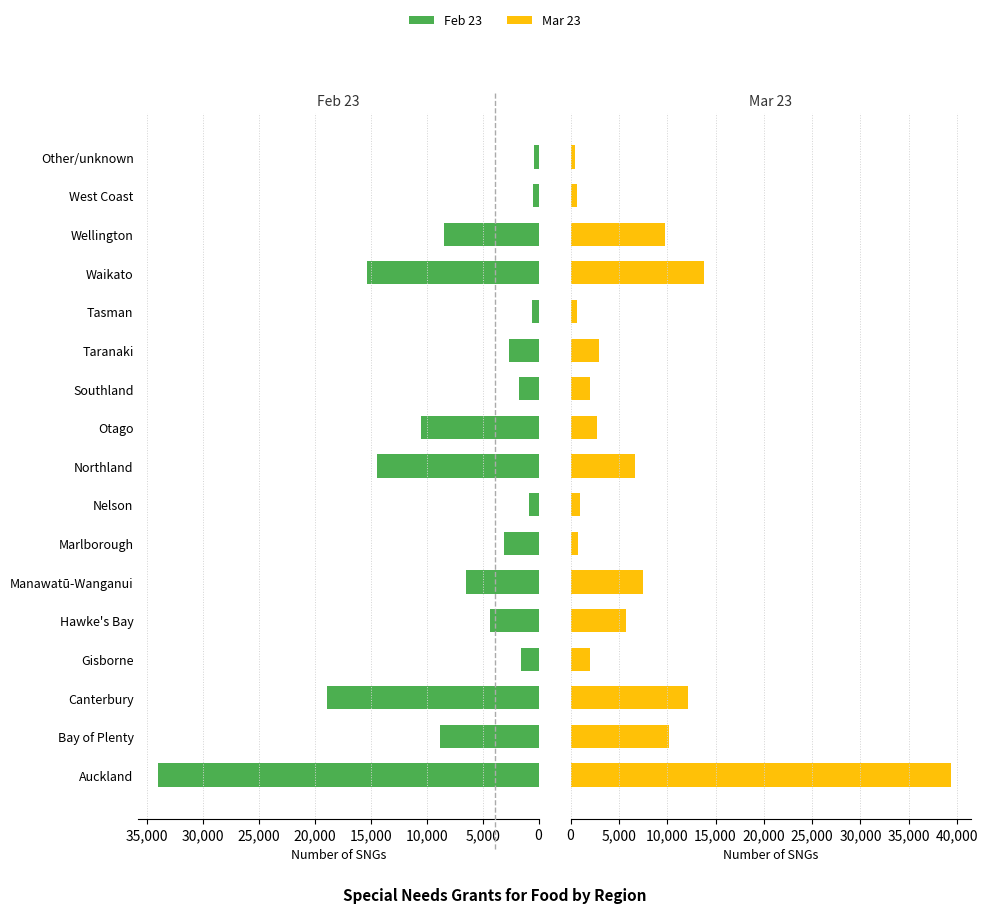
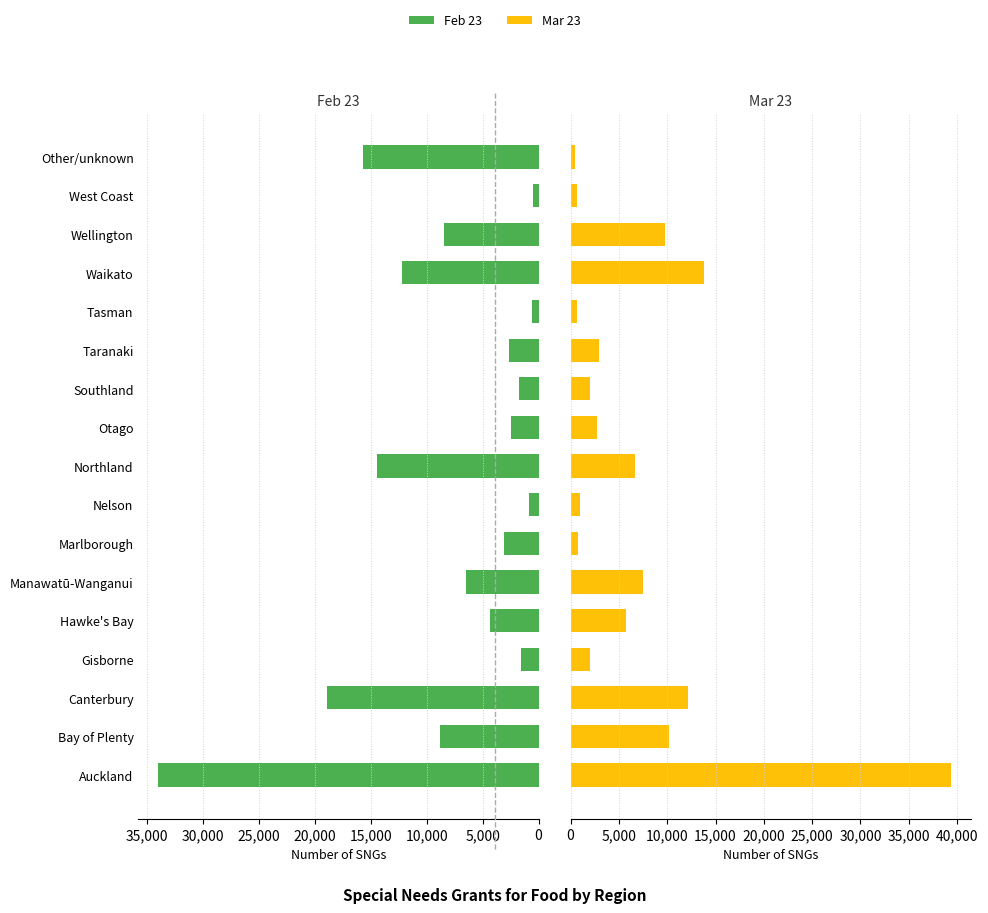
Feb 23, Other/unknown: 400 -> 15,700
Feb 23, Waikato: 15,400 -> 12,200
Feb 23, Otago: 10,500 -> 2,400
